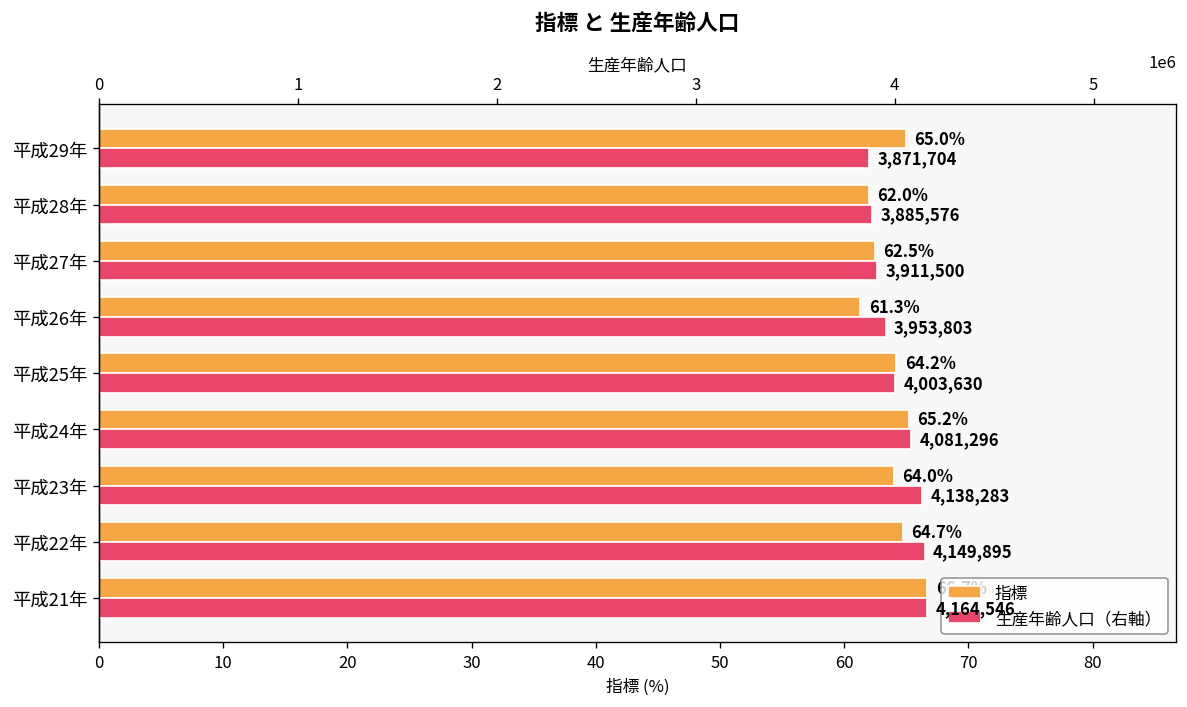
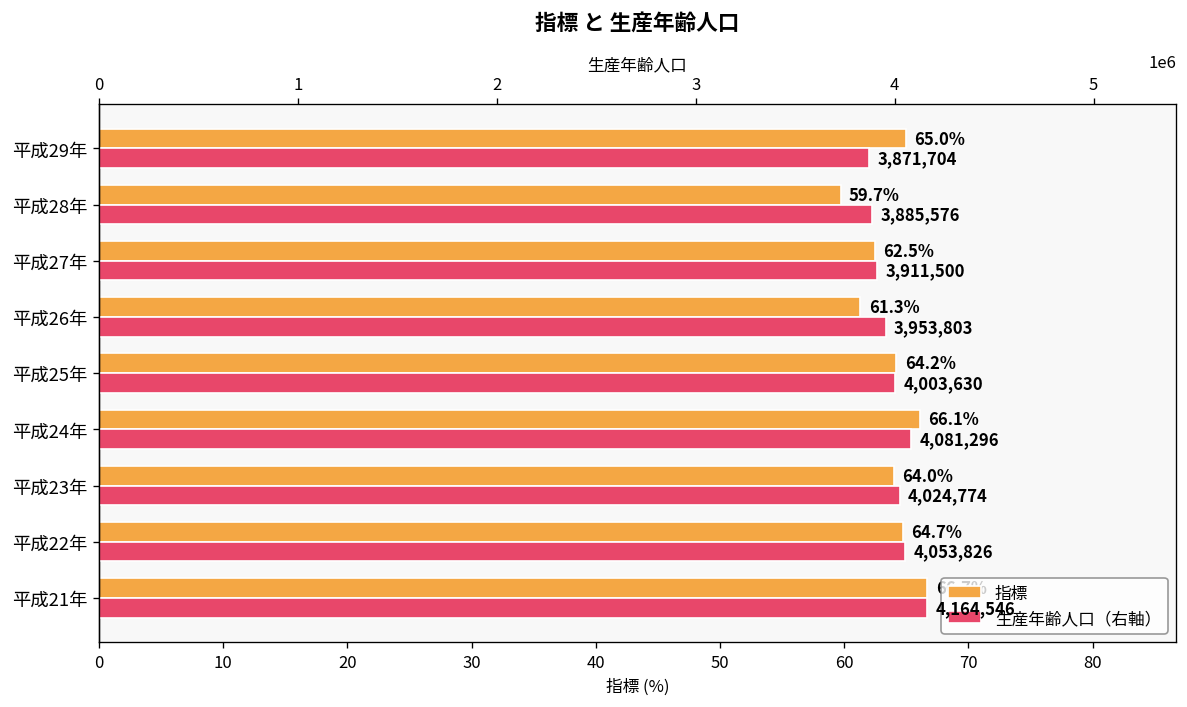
指標, 平成28年: 62.0% -> 59.7%
指標, 平成24年: 65.2% -> 66.1%
生産年齢人口（右軸）, 平成23年: 4,138,283 -> 4,024,774
生産年齢人口（右軸）, 平成22年: 4,149,895 -> 4,053,826
